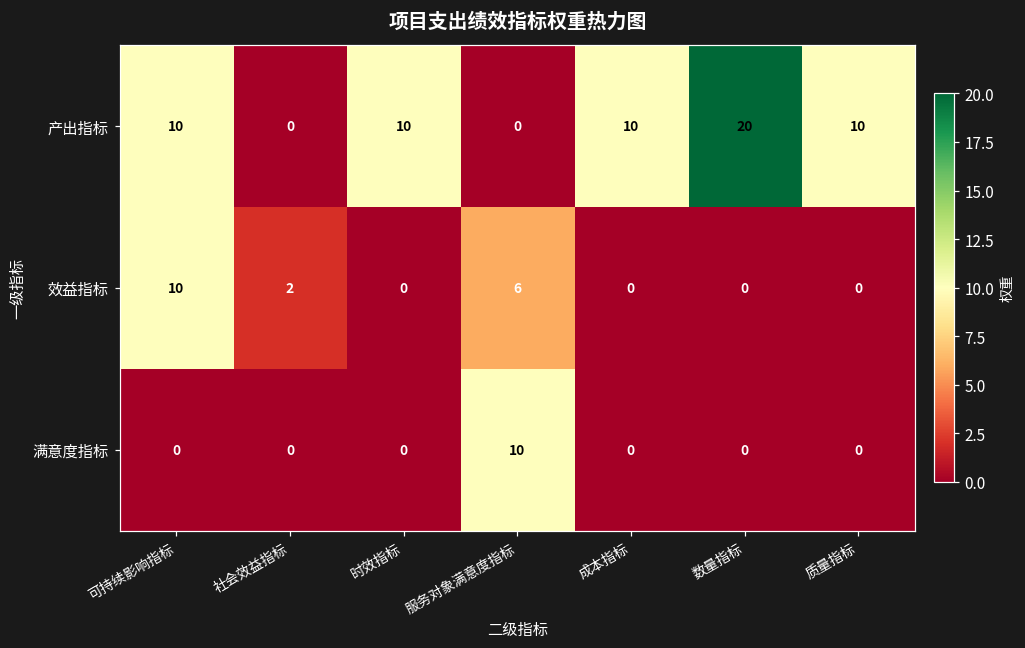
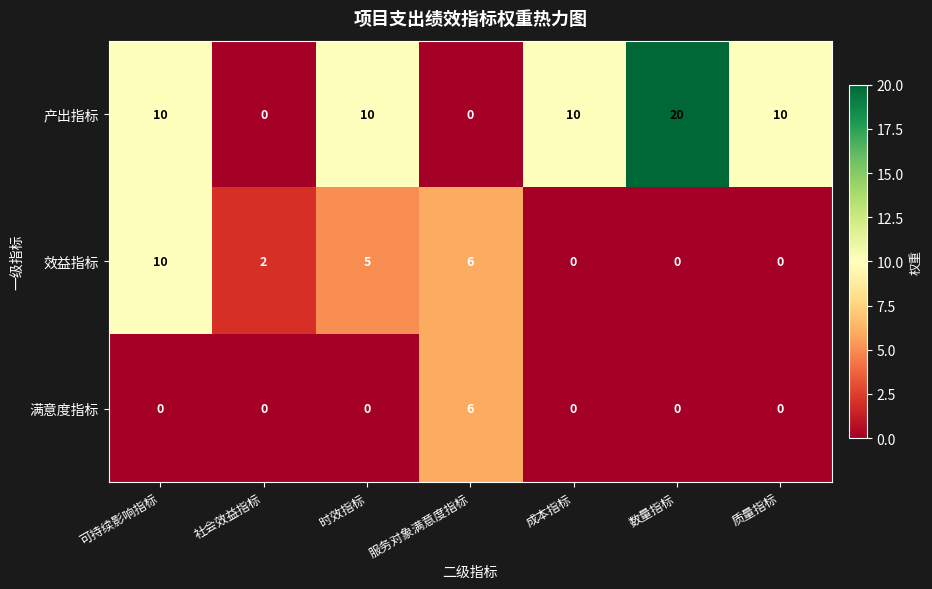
效益指标, 时效指标: 0 -> 5
满意度指标, 服务对象满意度指标: 10 -> 6
